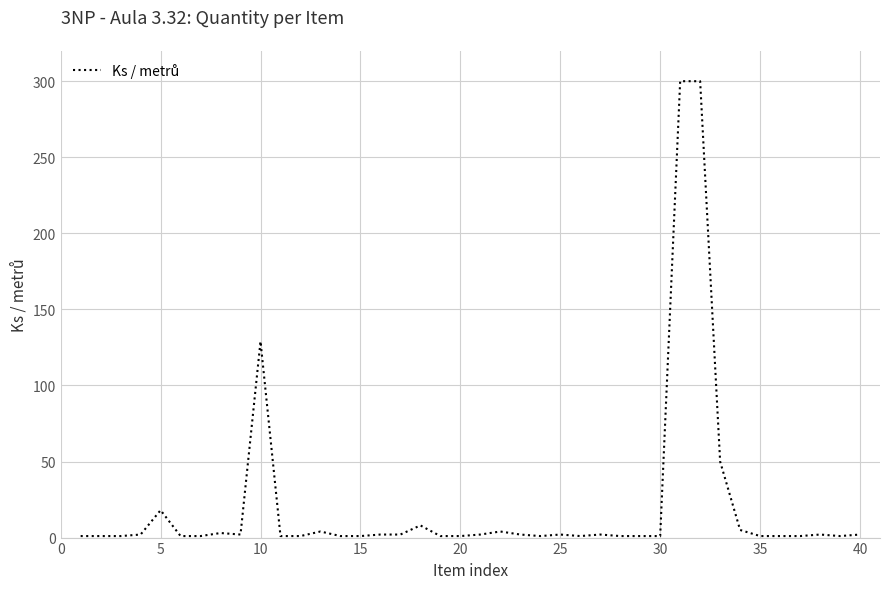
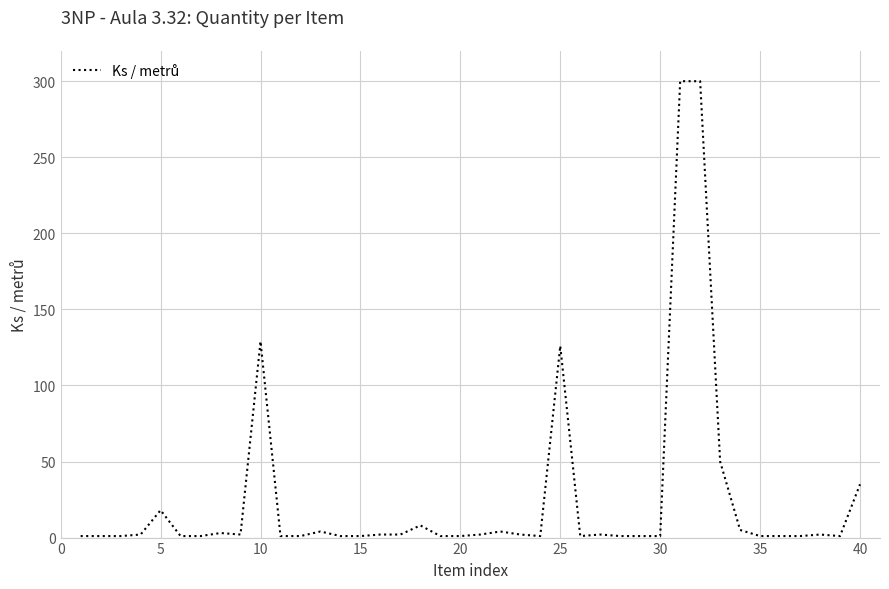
25: 2 -> 126
40: 2 -> 35
